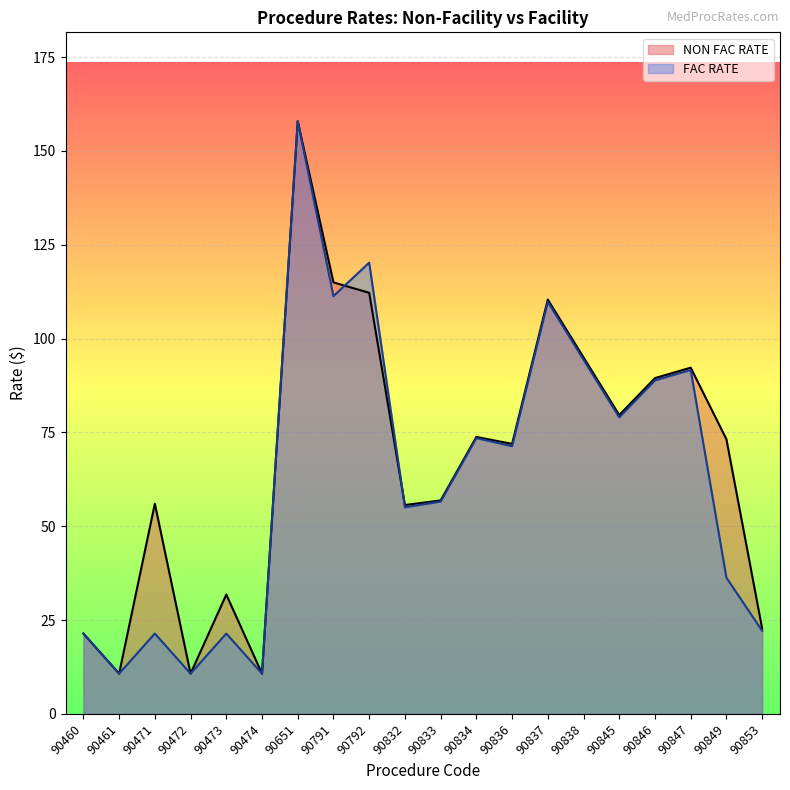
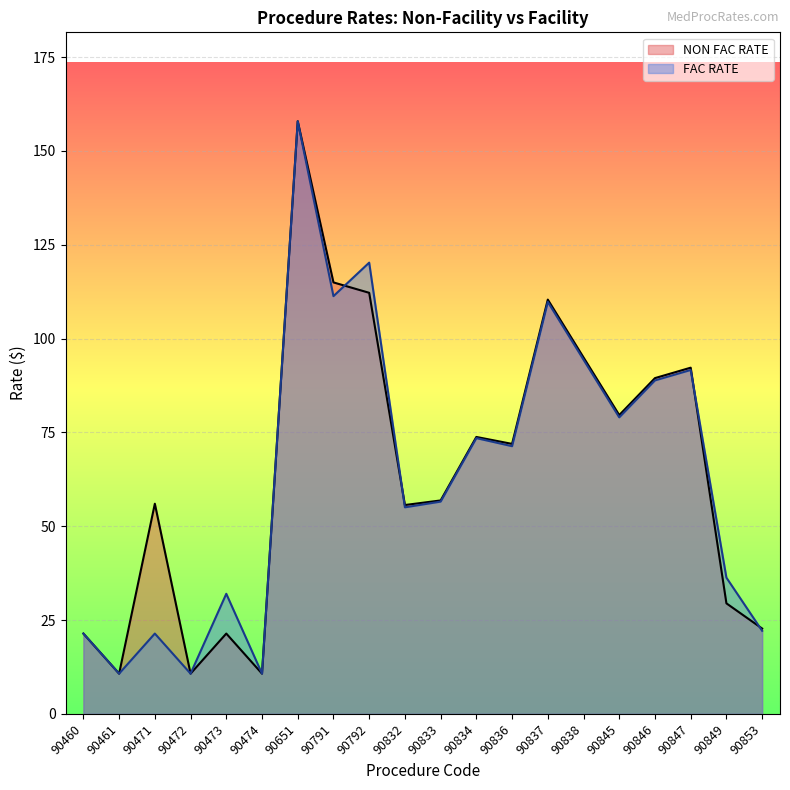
NON FAC RATE, 90473: 32 -> 21
FAC RATE, 90473: 21 -> 32
NON FAC RATE, 90849: 73 -> 29
